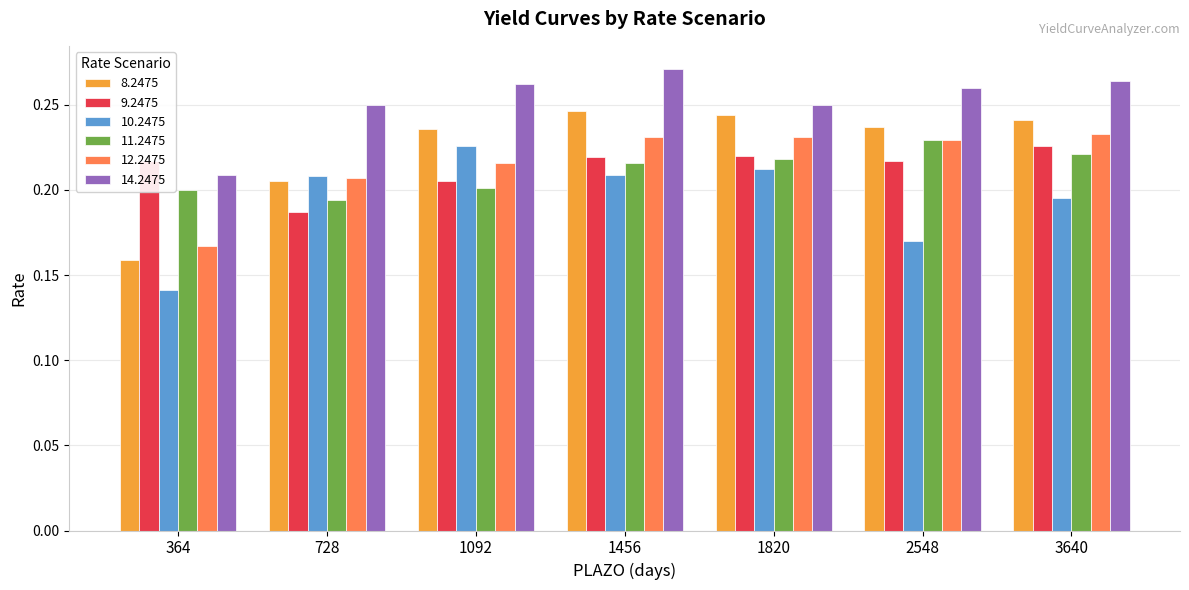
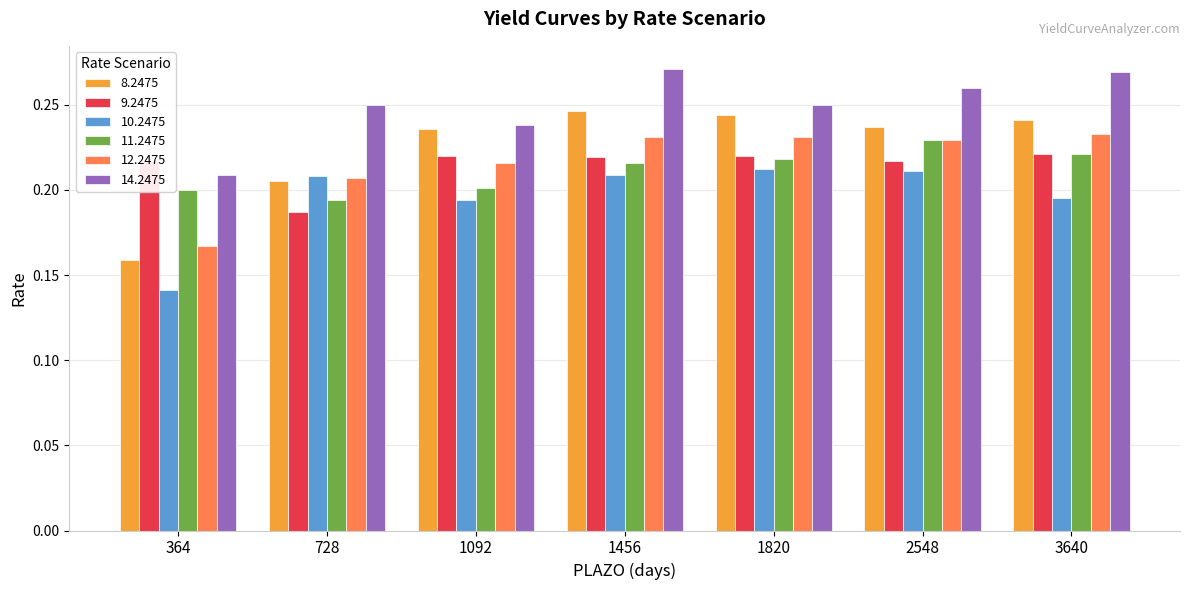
9.2475, 1092: 0.205 -> 0.220
10.2475, 1092: 0.226 -> 0.194
14.2475, 1092: 0.262 -> 0.238
10.2475, 2548: 0.170 -> 0.211
9.2475, 3640: 0.226 -> 0.221
14.2475, 3640: 0.264 -> 0.269
